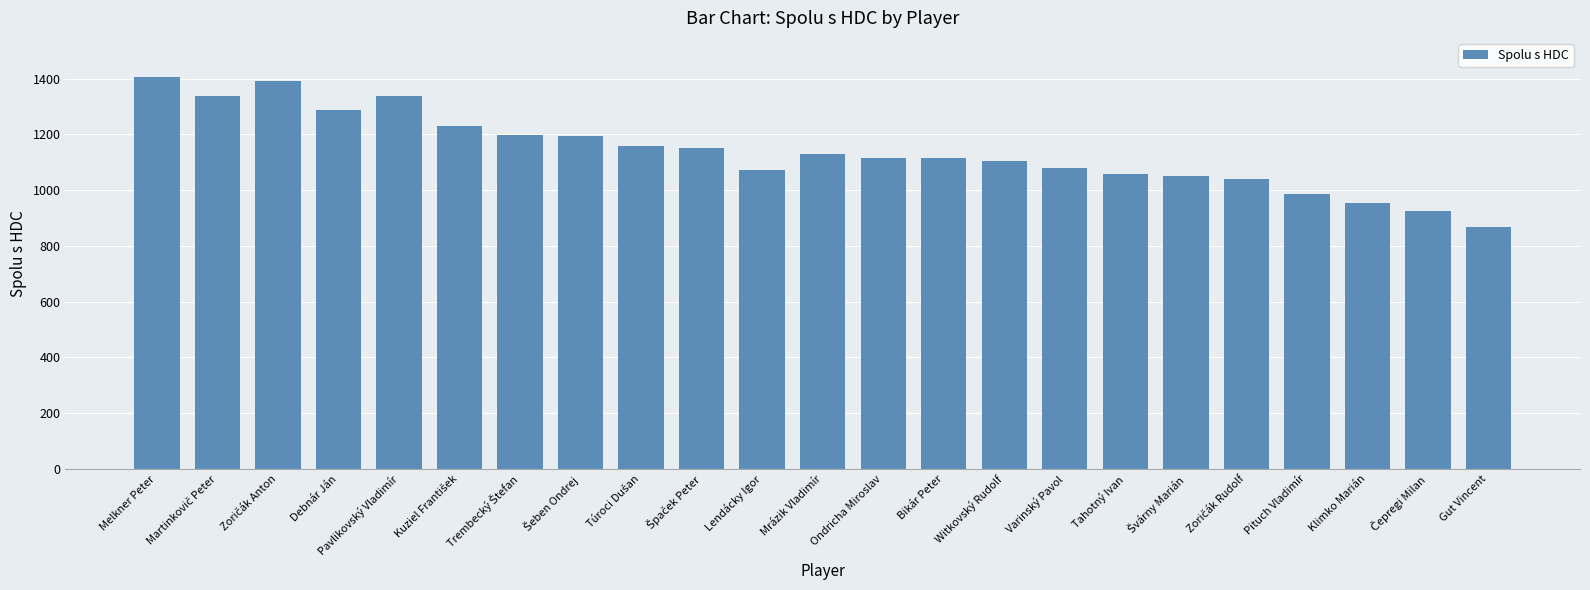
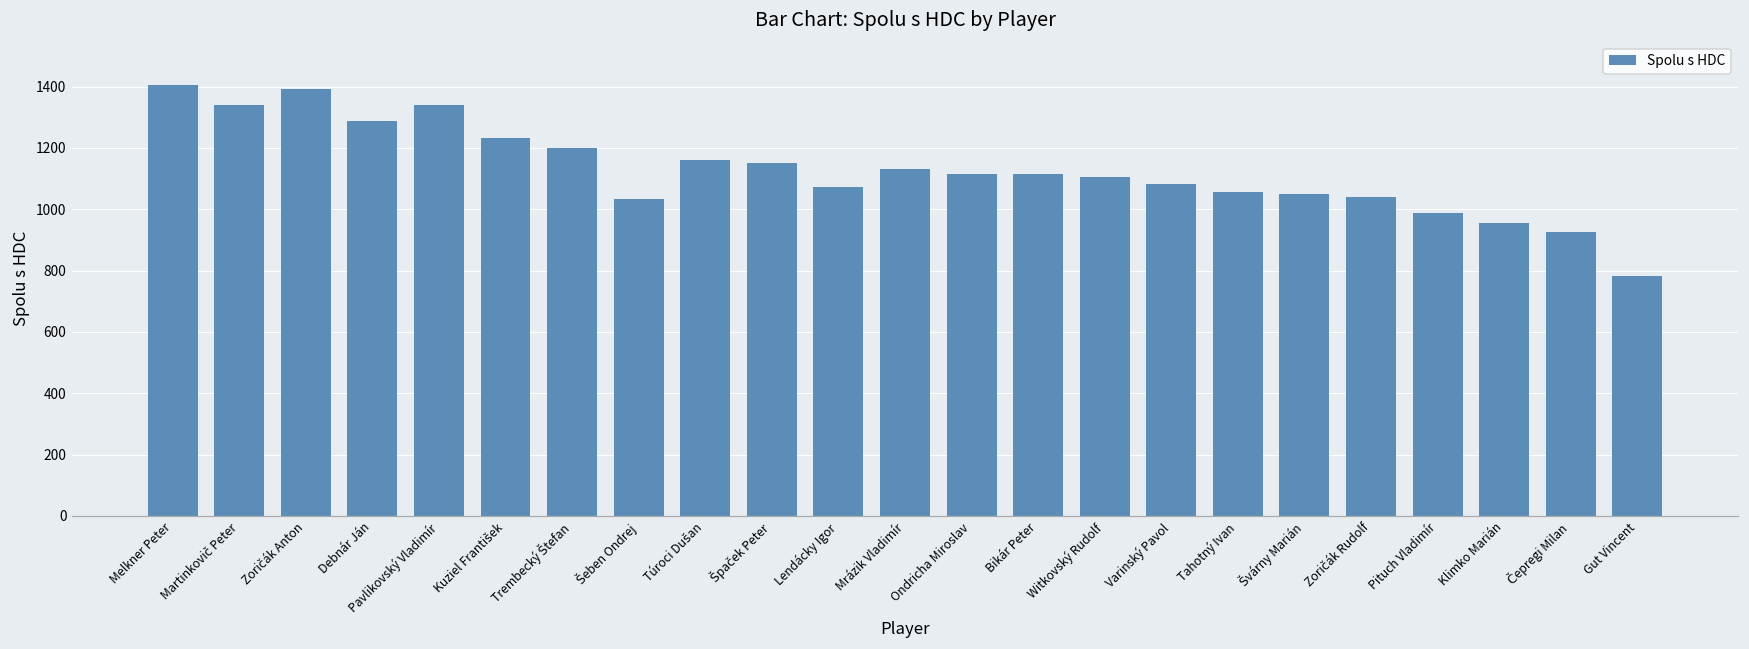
Šeben Ondrej: 1190 -> 1040
Gut Vincent: 870 -> 780
